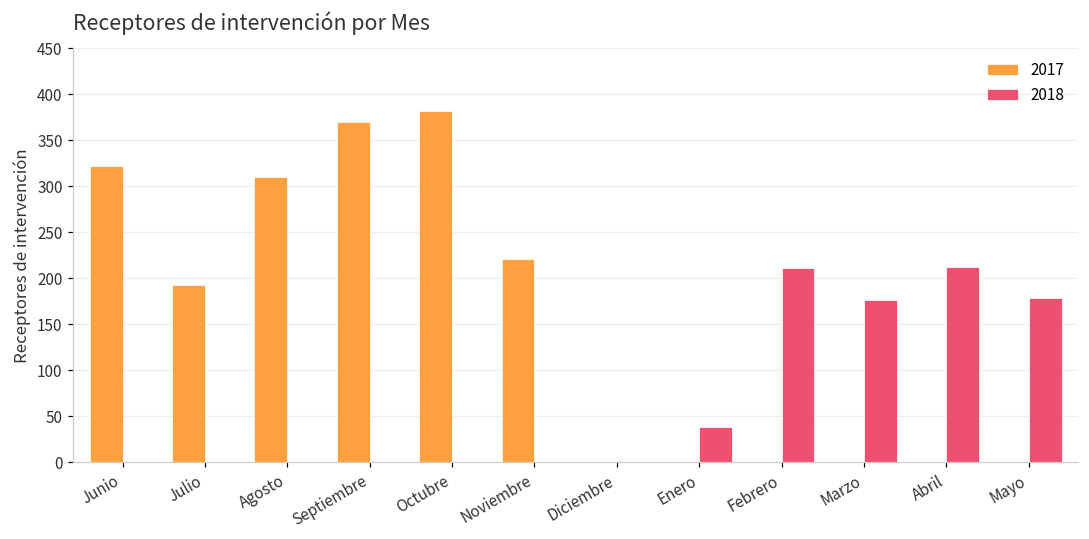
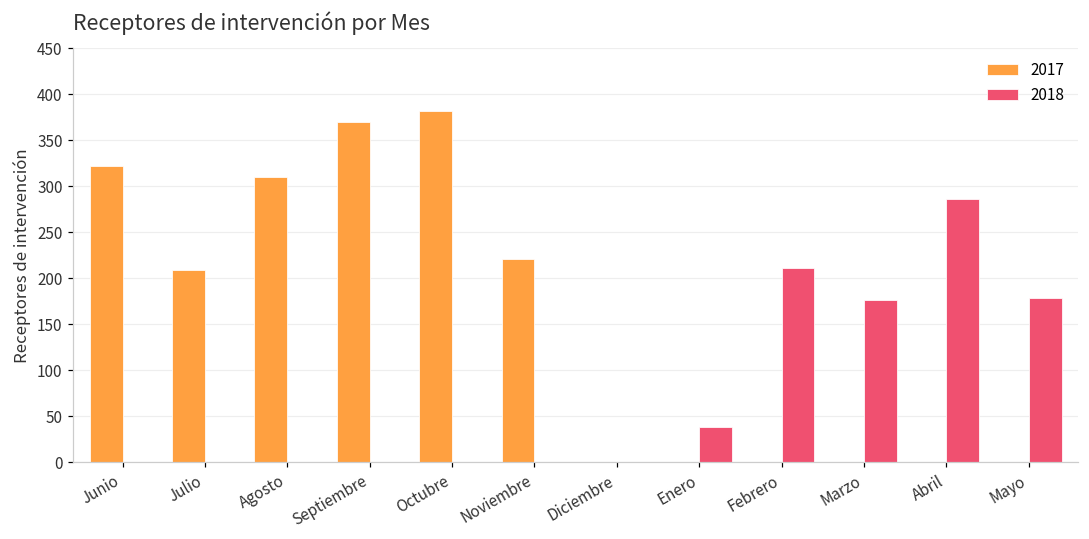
2017, Julio: 190 -> 210
2018, Abril: 210 -> 290
